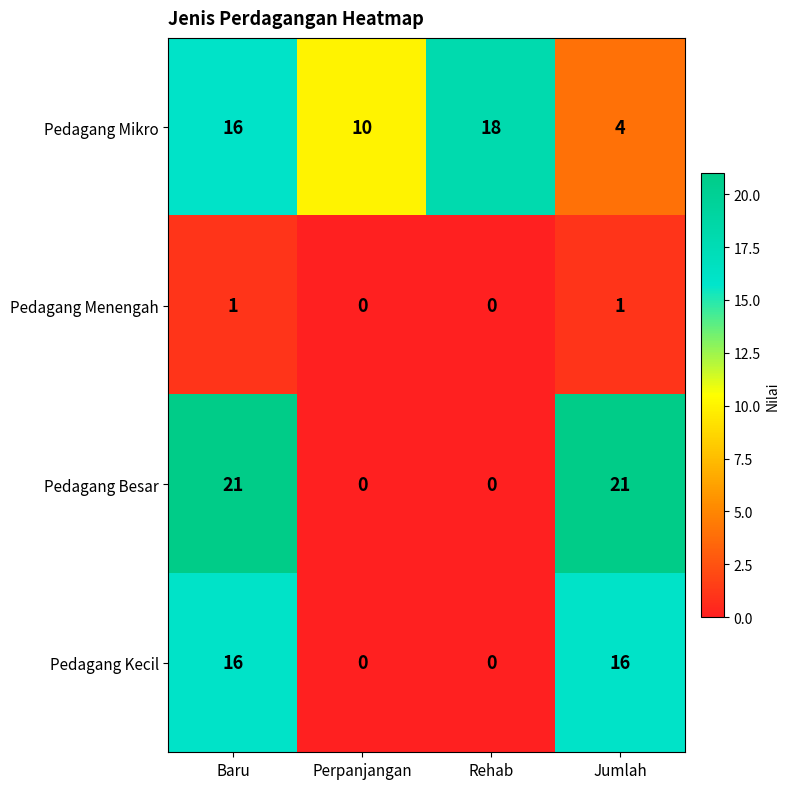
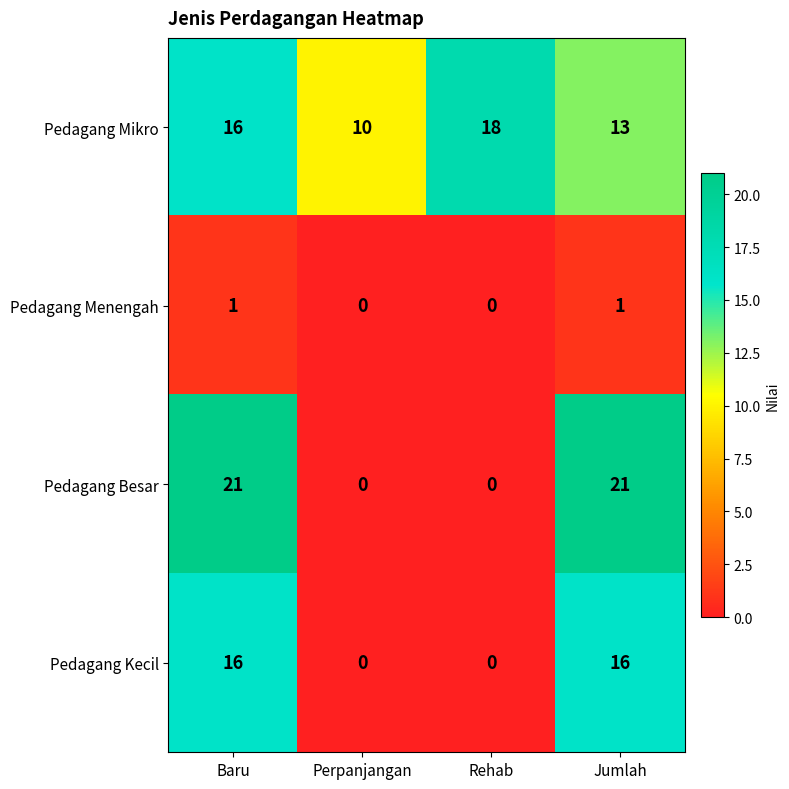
Pedagang Mikro, Jumlah: 4 -> 13
